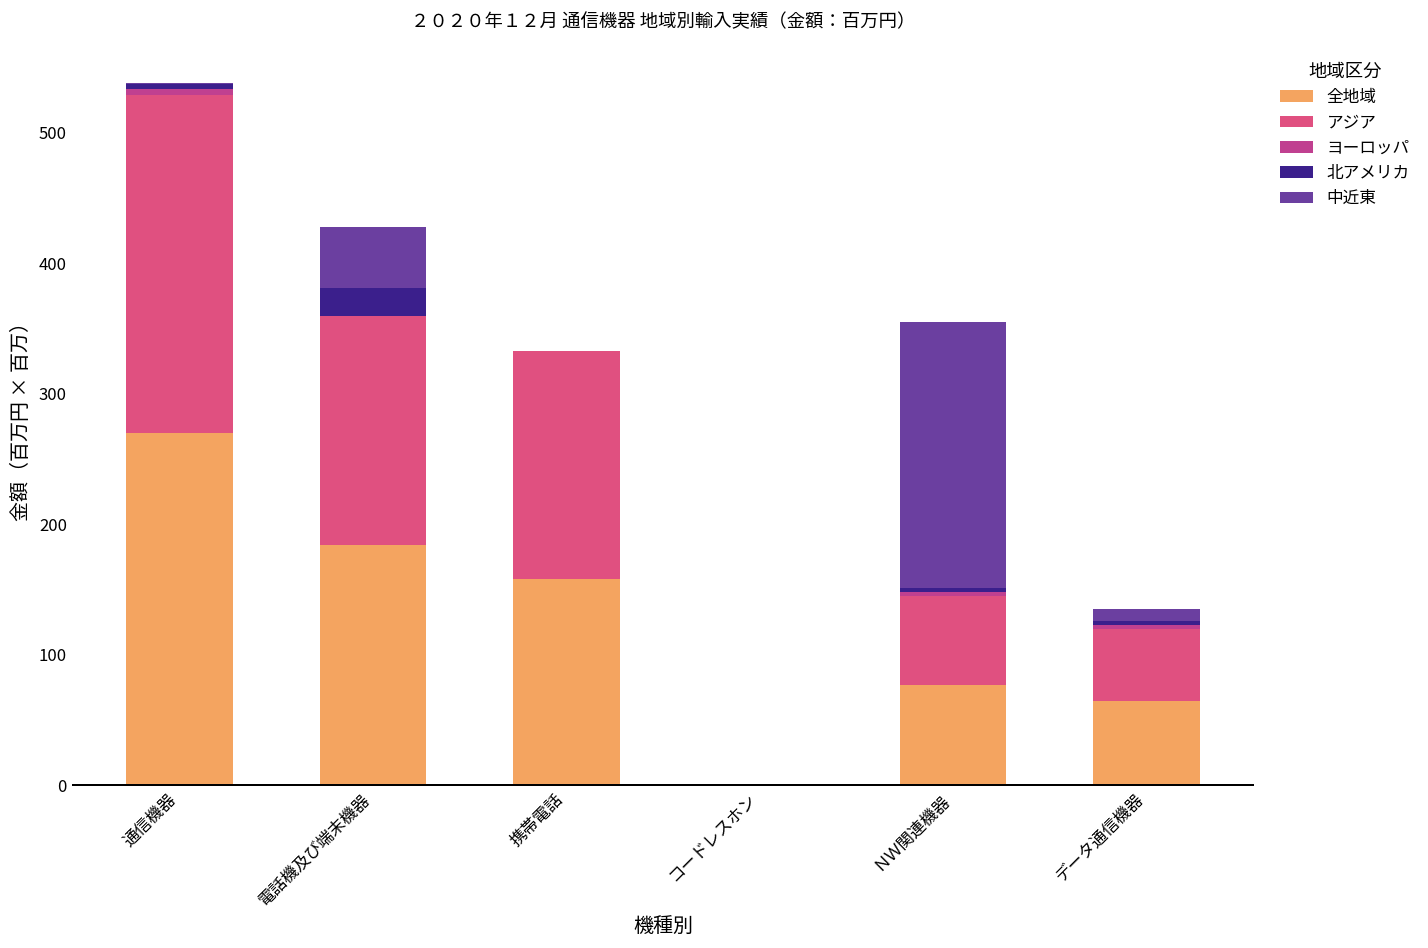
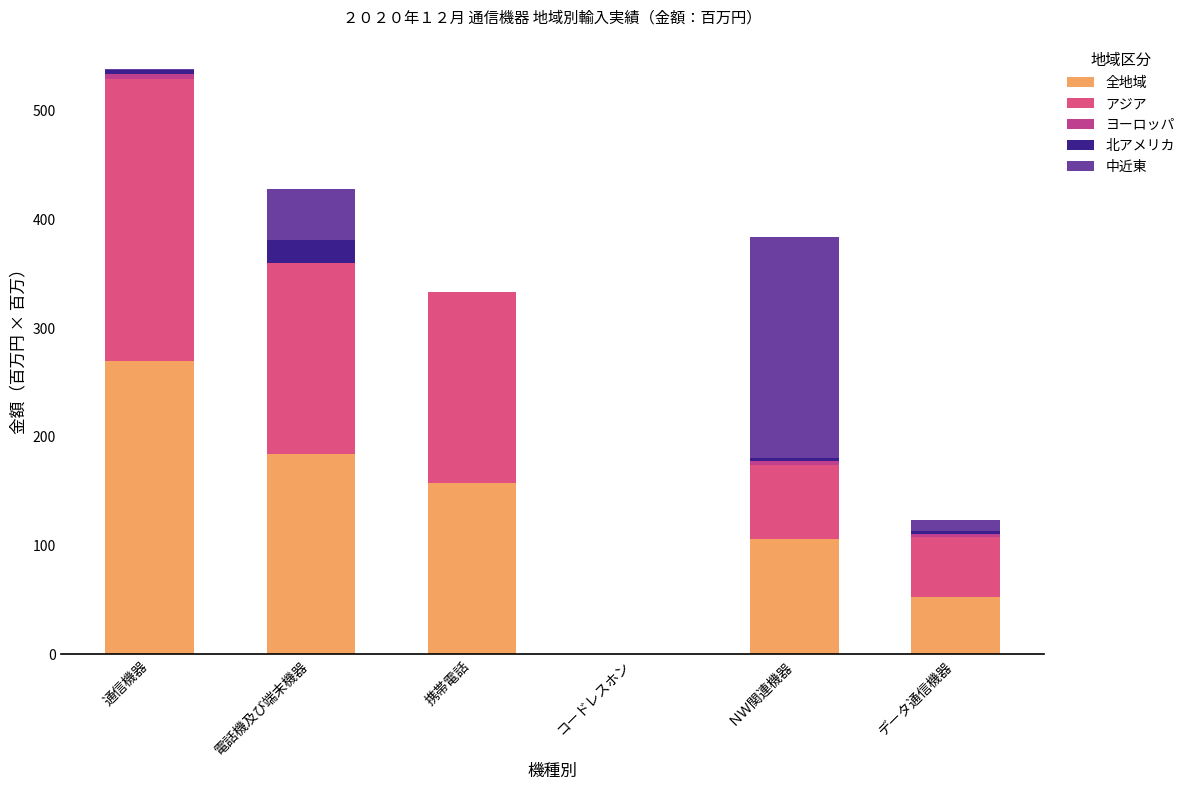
全地域, ＮＷ関連機器: 77 -> 106
全地域, データ通信機器: 64 -> 52
